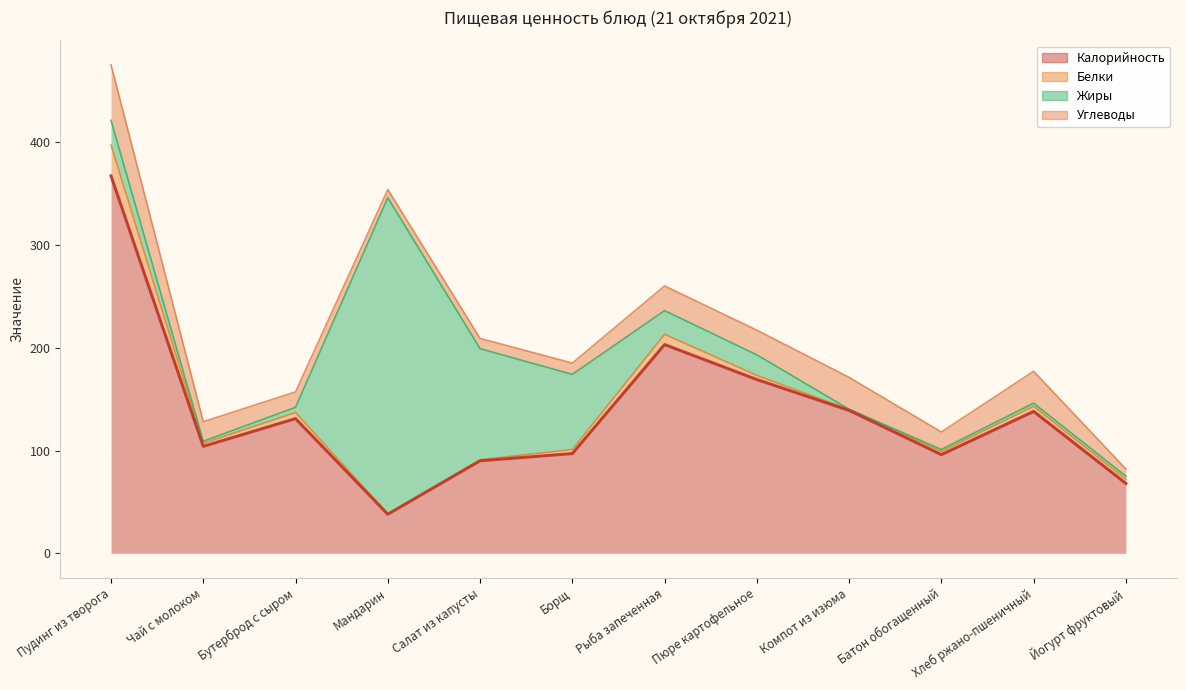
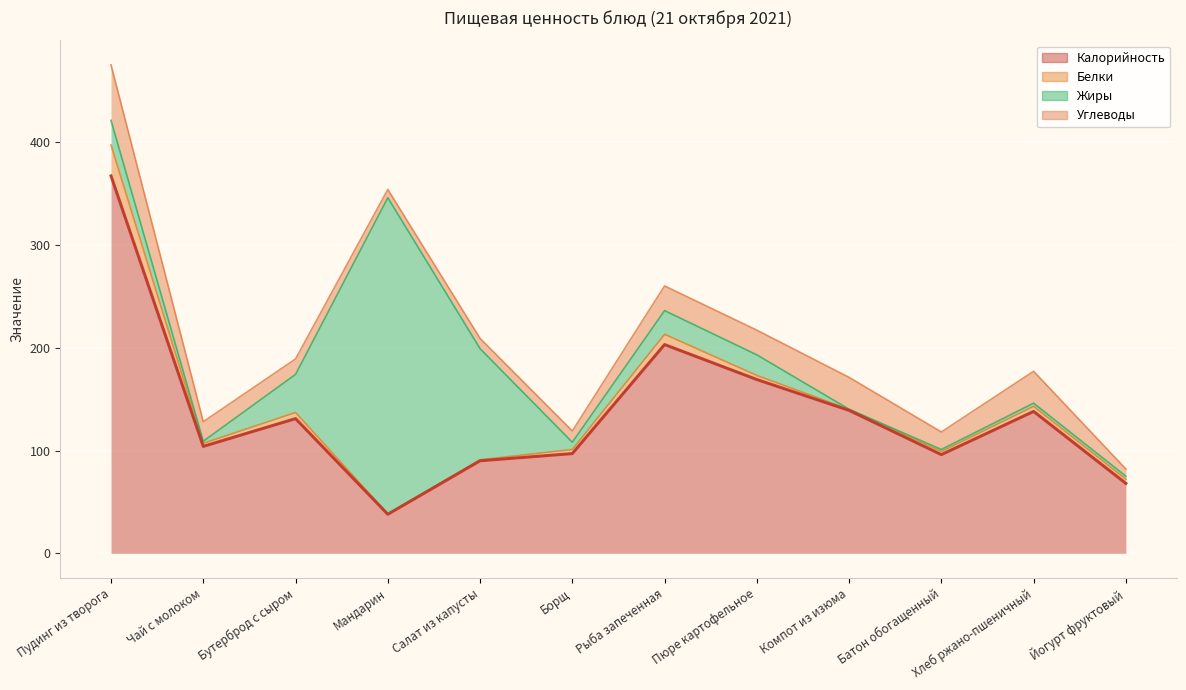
Жиры, Бутерброд с сыром: 5 -> 37
Жиры, Борщ: 73 -> 7
